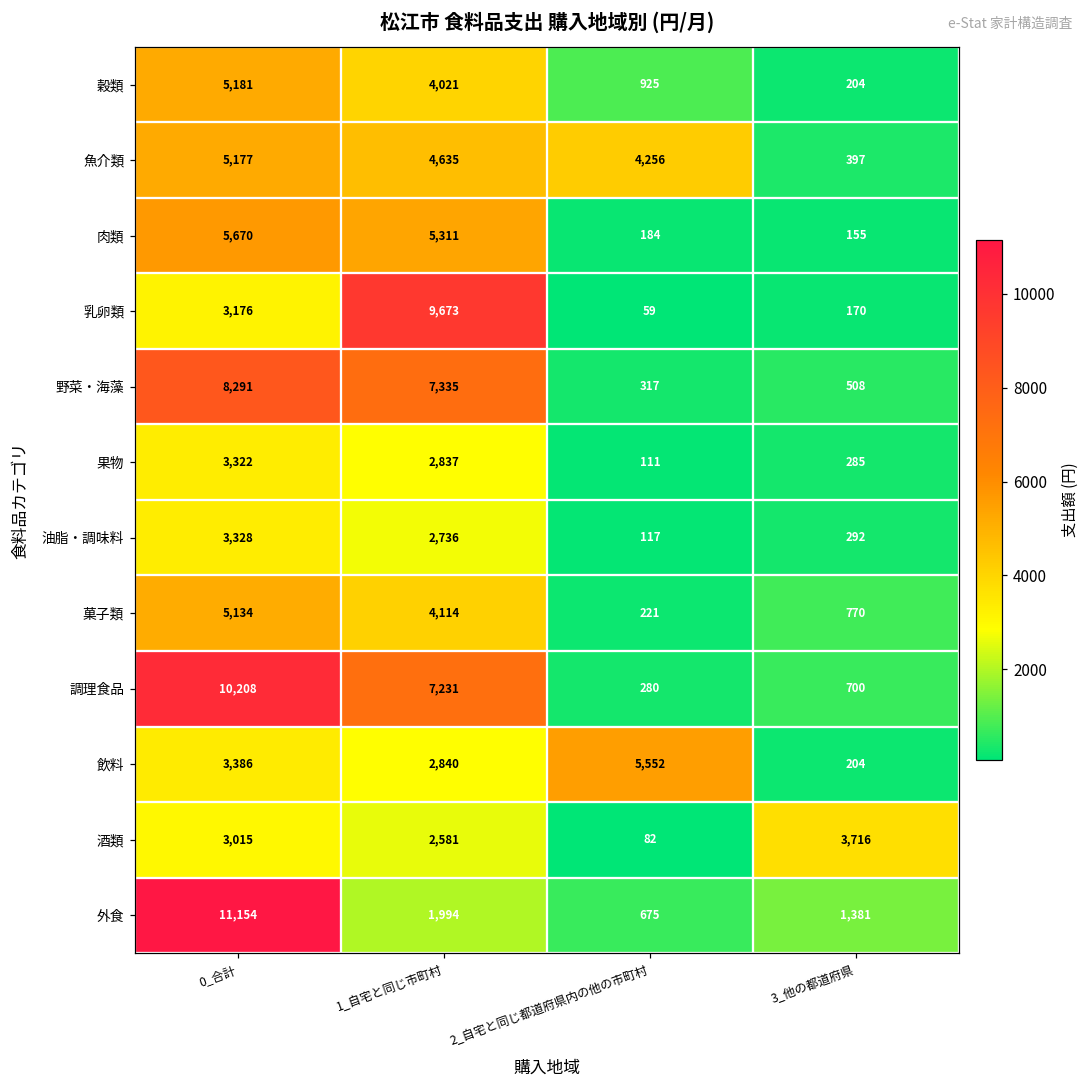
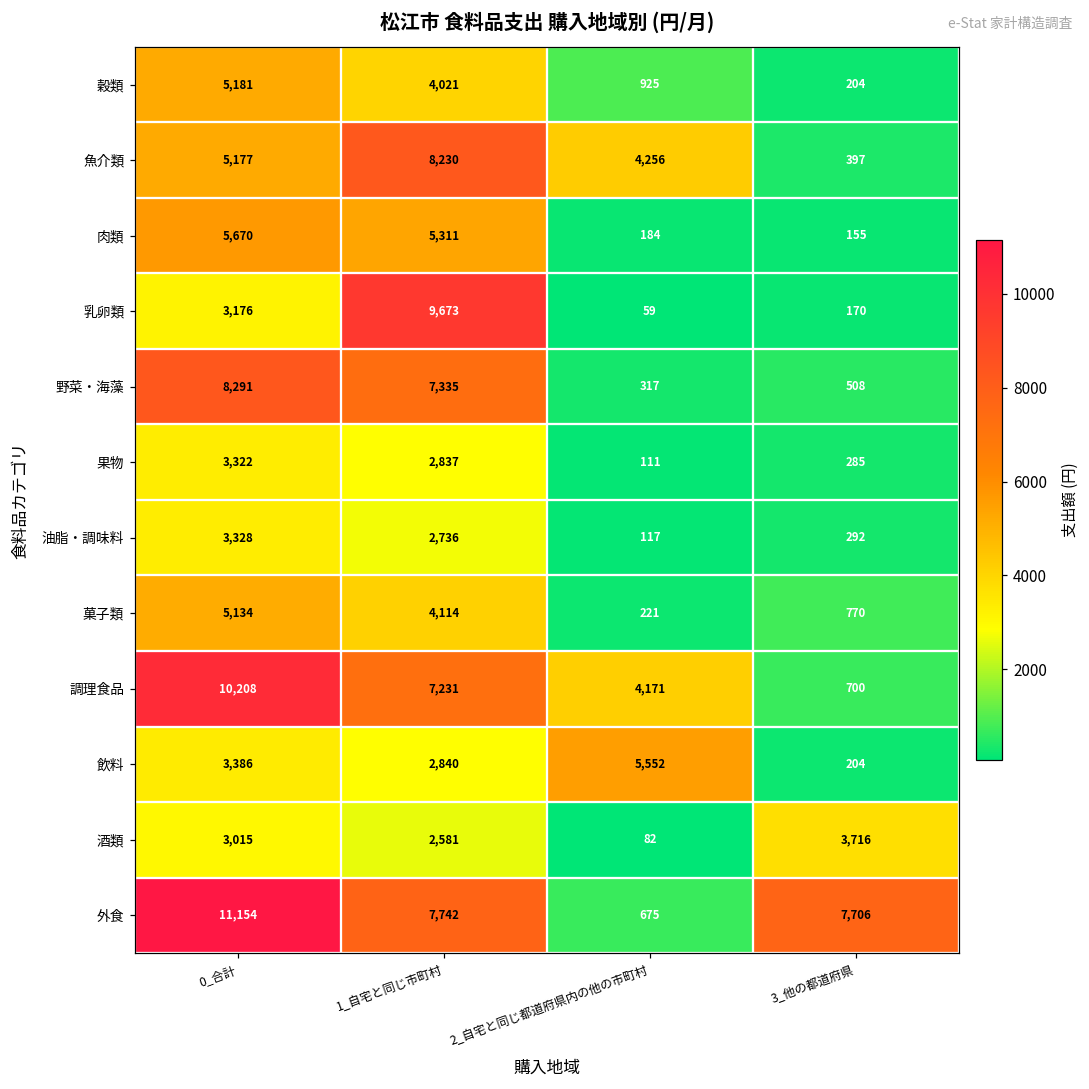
魚介類, 1_自宅と同じ市町村: 4,635 -> 8,230
調理食品, 2_自宅と同じ都道府県内の他の市町村: 280 -> 4,171
外食, 1_自宅と同じ市町村: 1,994 -> 7,742
外食, 3_他の都道府県: 1,381 -> 7,706
